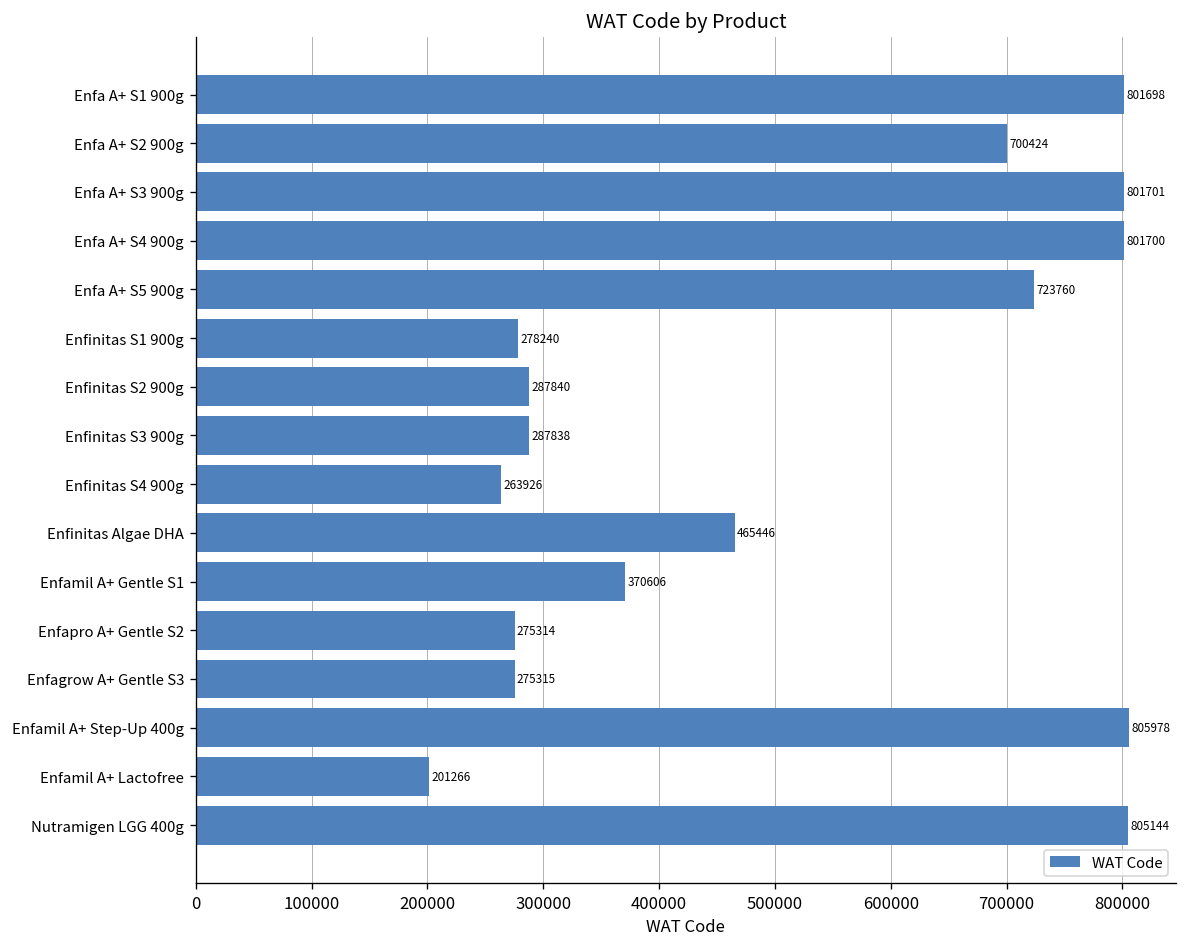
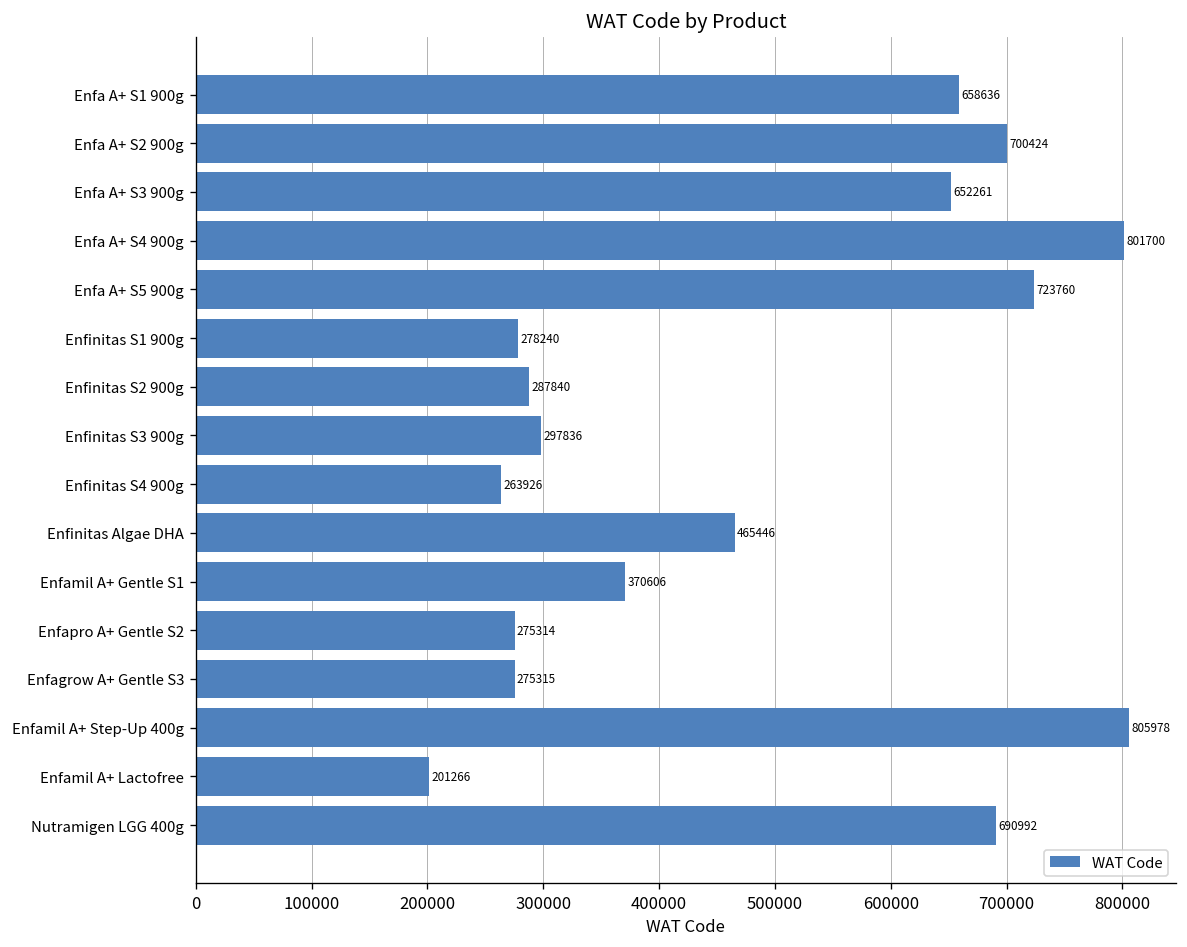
Enfa A+ S1 900g: 801698 -> 658636
Enfa A+ S3 900g: 801701 -> 652261
Enfinitas S3 900g: 287838 -> 297836
Nutramigen LGG 400g: 805144 -> 690992
